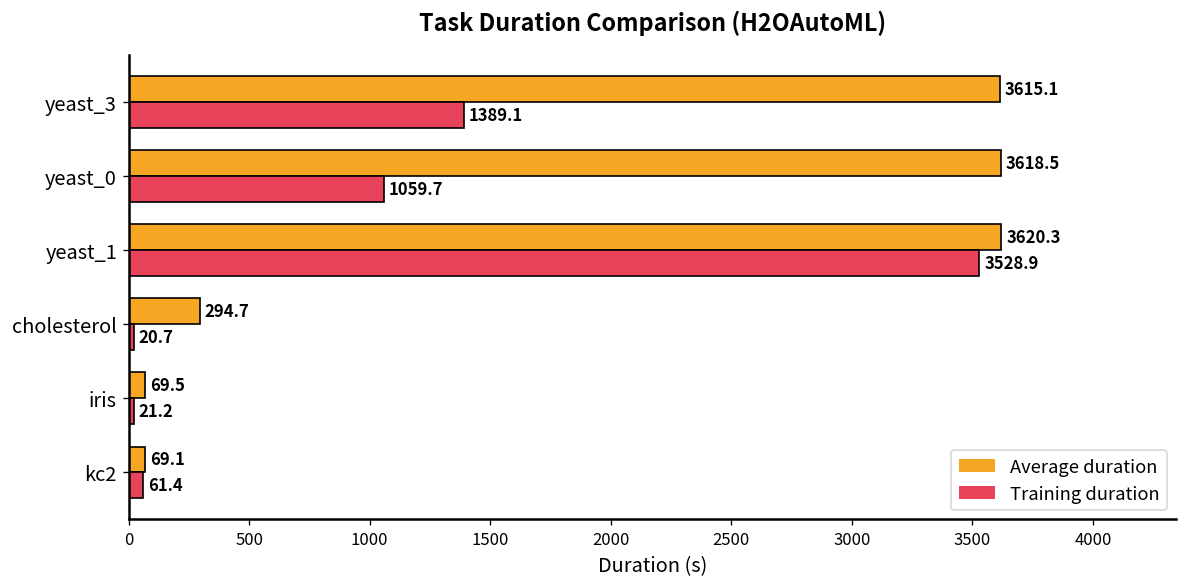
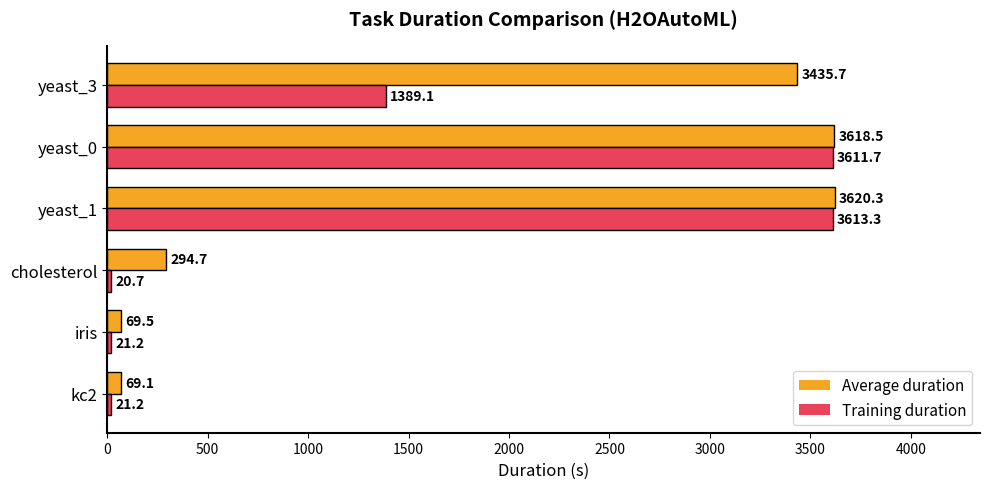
Average duration, yeast_3: 3615.1 -> 3435.7
Training duration, yeast_0: 1059.7 -> 3611.7
Training duration, yeast_1: 3528.9 -> 3613.3
Training duration, kc2: 61.4 -> 21.2
